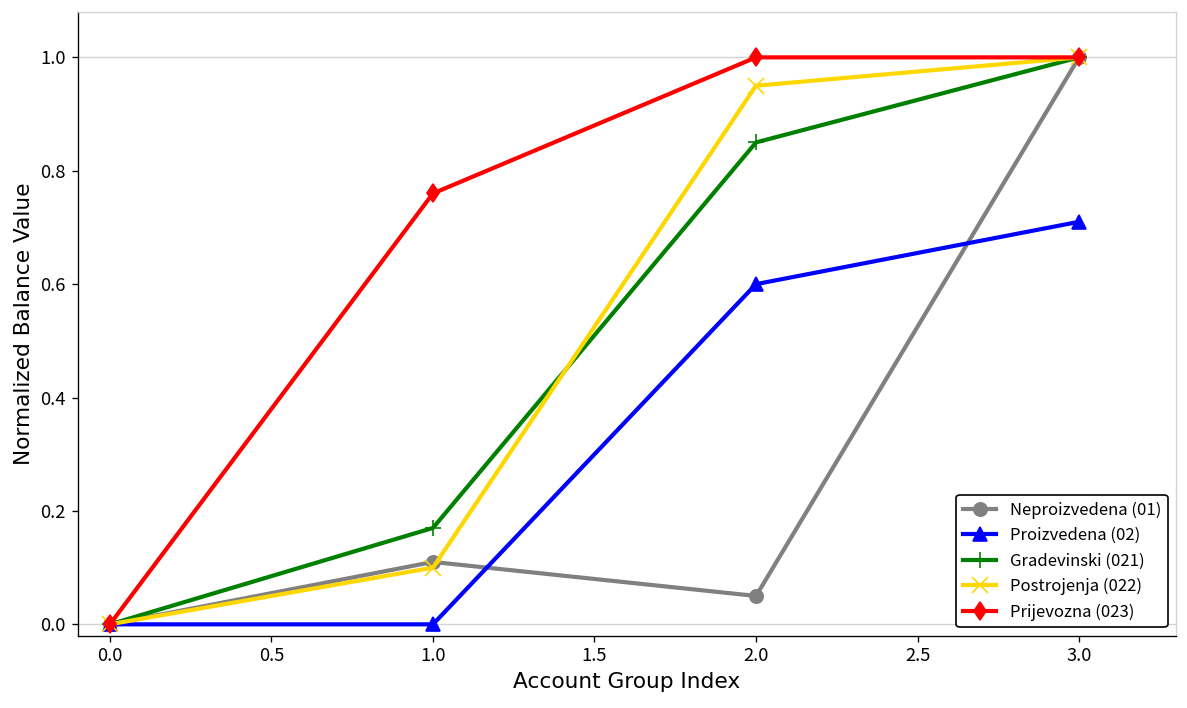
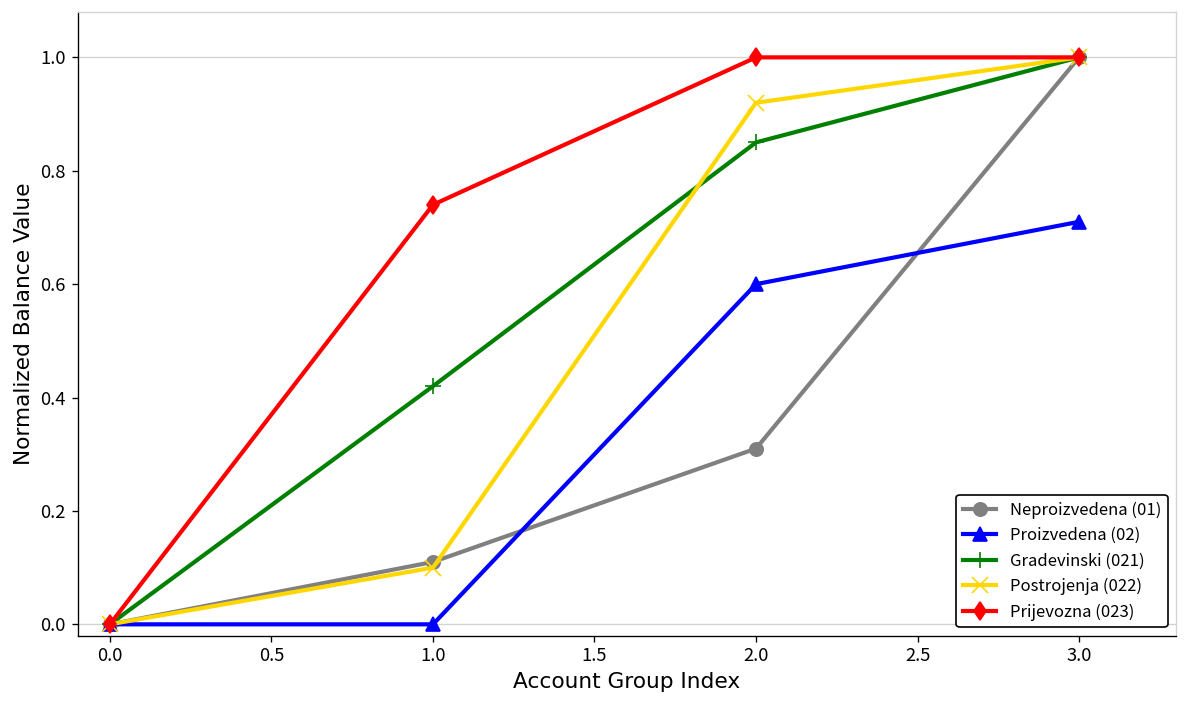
Gradevinski (021), 1.0: 0.17 -> 0.42
Prijevozna (023), 1.0: 0.76 -> 0.74
Neproizvedena (01), 2.0: 0.05 -> 0.31
Postrojenja (022), 2.0: 0.95 -> 0.92
